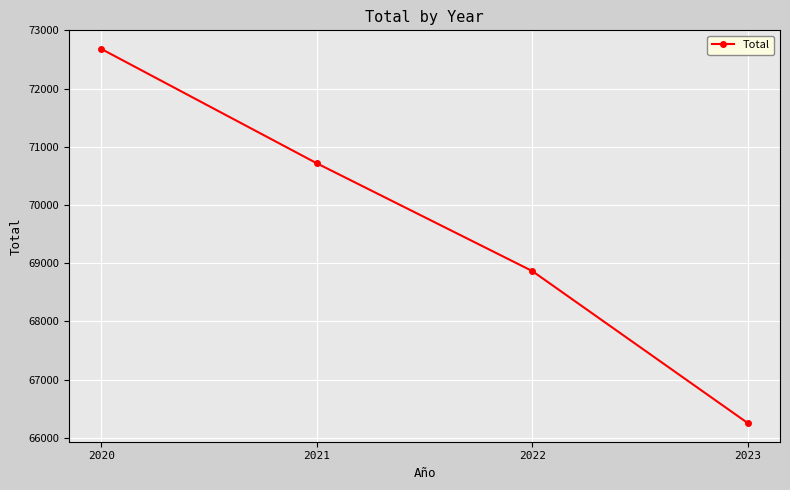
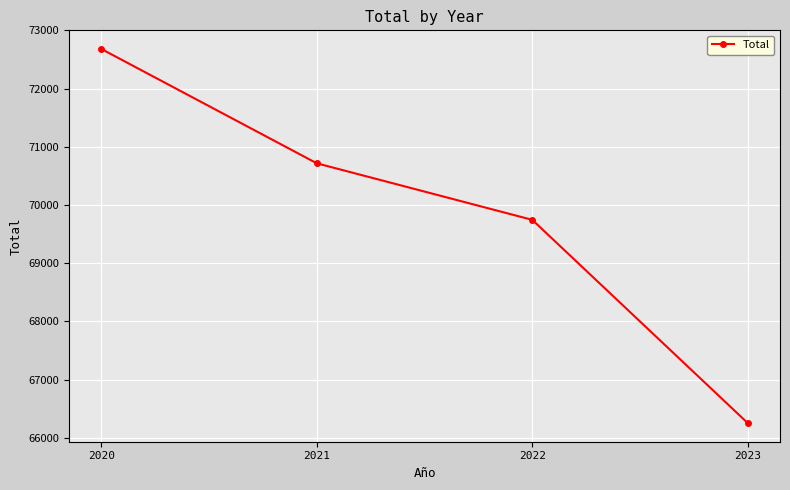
2022: 68900 -> 69700
